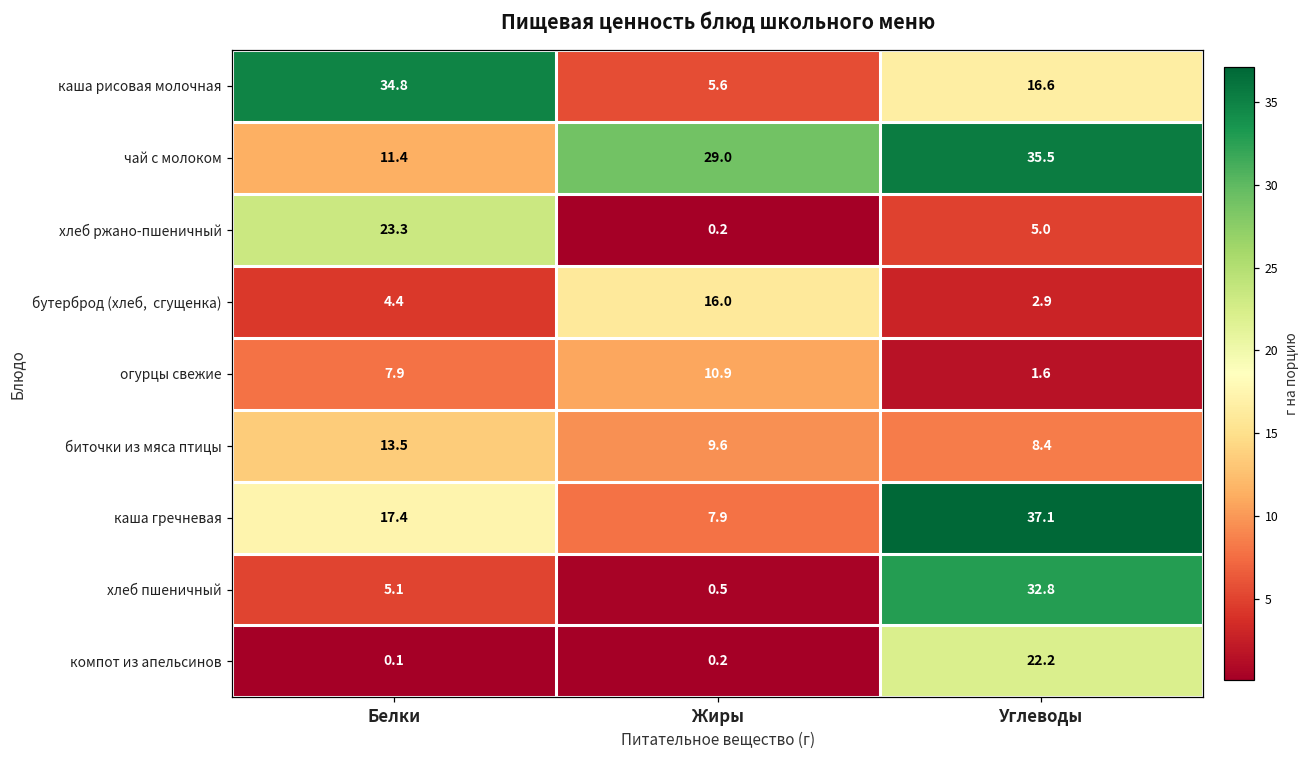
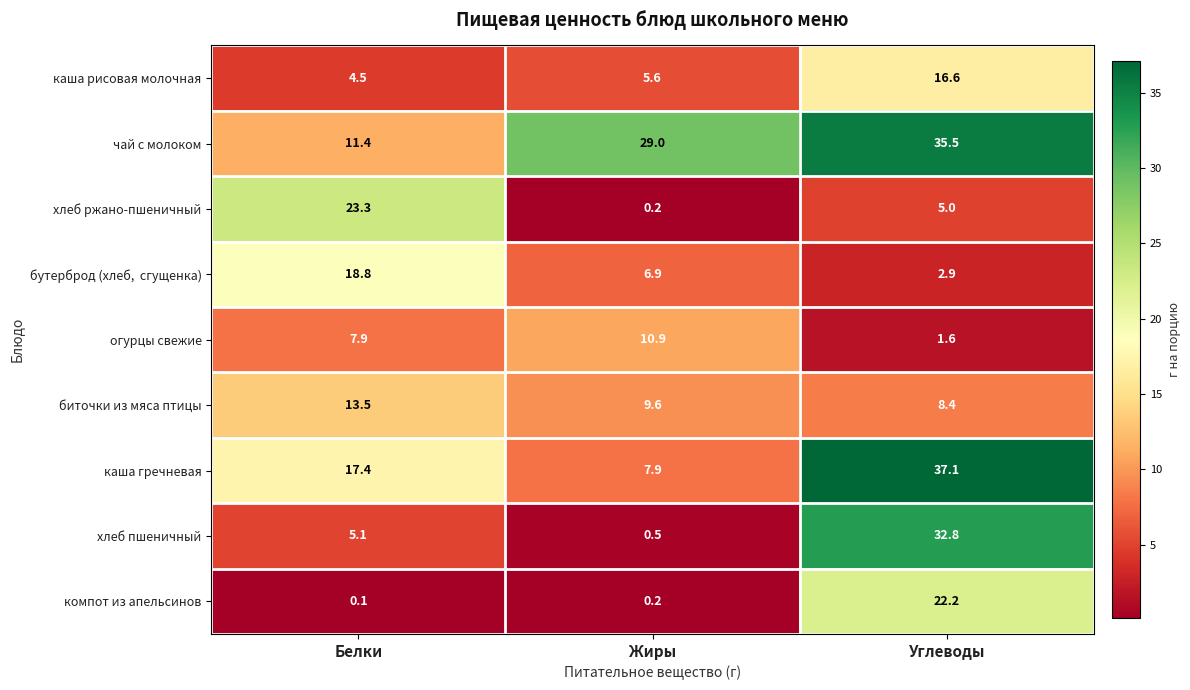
каша рисовая молочная, Белки: 34.8 -> 4.5
бутерброд (хлеб, сгущенка), Белки: 4.4 -> 18.8
бутерброд (хлеб, сгущенка), Жиры: 16.0 -> 6.9
